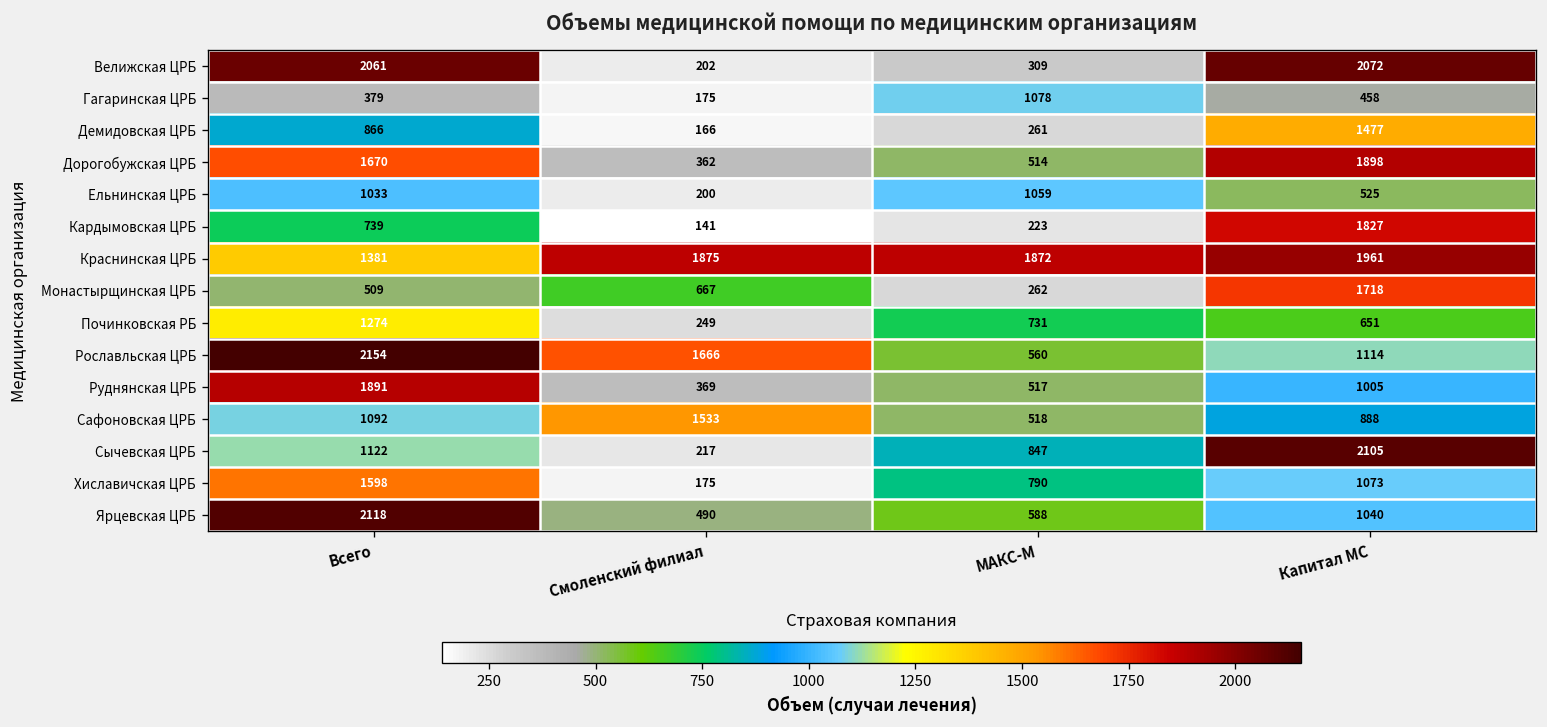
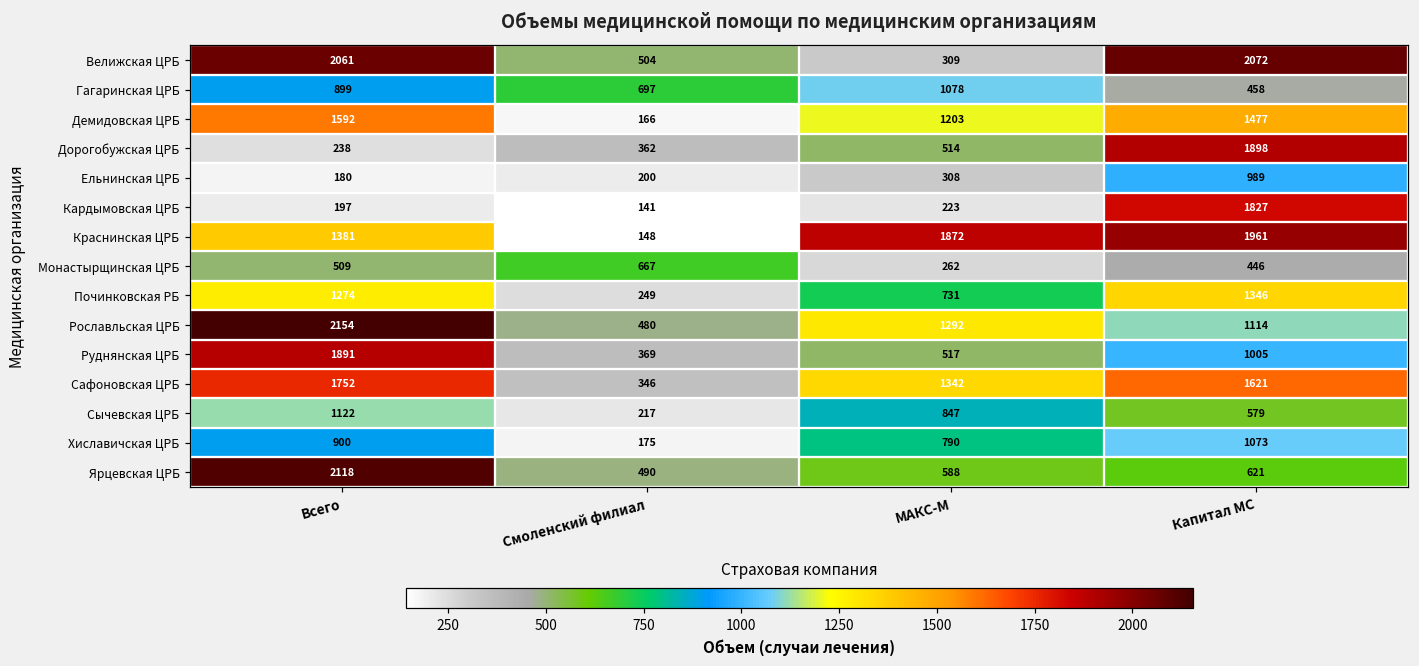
Велижская ЦРБ, Смоленский филиал: 202 -> 504
Гагаринская ЦРБ, Всего: 379 -> 899
Гагаринская ЦРБ, Смоленский филиал: 175 -> 697
Демидовская ЦРБ, Всего: 866 -> 1592
Демидовская ЦРБ, МАКС-М: 261 -> 1203
Дорогобужская ЦРБ, Всего: 1670 -> 238
Ельнинская ЦРБ, Всего: 1033 -> 180
Ельнинская ЦРБ, МАКС-М: 1059 -> 308
Ельнинская ЦРБ, Капитал МС: 525 -> 989
Кардымовская ЦРБ, Всего: 739 -> 197
Краснинская ЦРБ, Смоленский филиал: 1875 -> 148
Монастырщинская ЦРБ, Капитал МС: 1718 -> 446
Починковская РБ, Капитал МС: 651 -> 1346
Рославльская ЦРБ, Смоленский филиал: 1666 -> 480
Рославльская ЦРБ, МАКС-М: 560 -> 1292
Сафоновская ЦРБ, Всего: 1092 -> 1752
Сафоновская ЦРБ, Смоленский филиал: 1533 -> 346
Сафоновская ЦРБ, МАКС-М: 518 -> 1342
Сафоновская ЦРБ, Капитал МС: 888 -> 1621
Сычевская ЦРБ, Капитал МС: 2105 -> 579
Хиславичская ЦРБ, Всего: 1598 -> 900
Ярцевская ЦРБ, Капитал МС: 1040 -> 621
